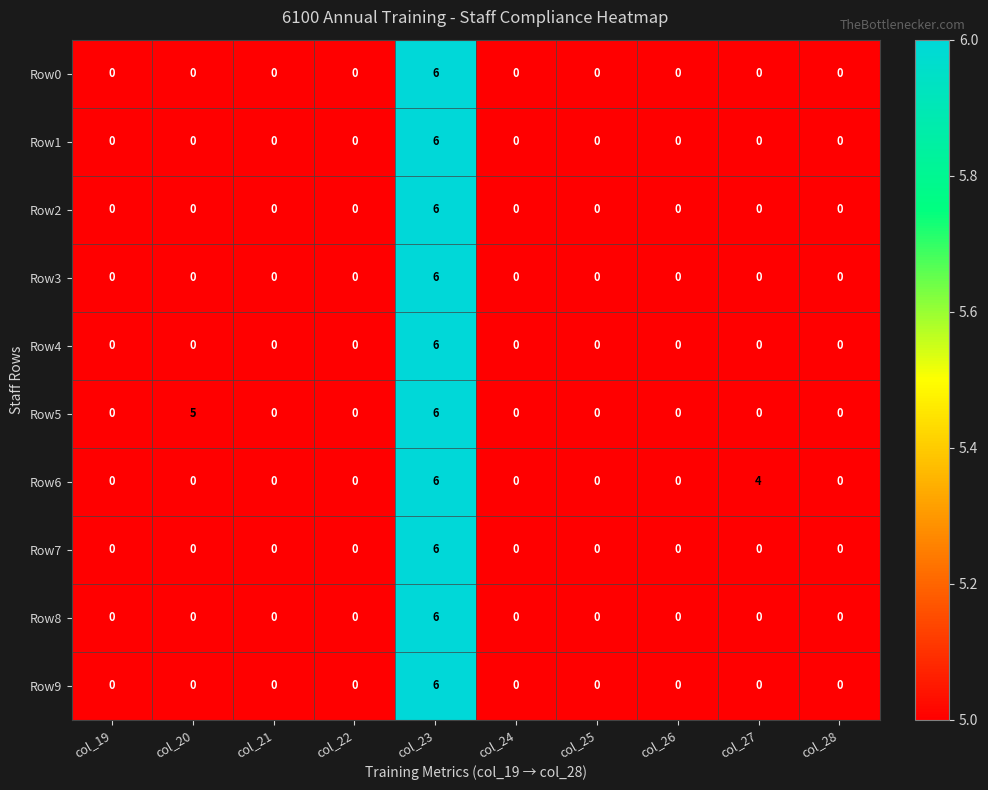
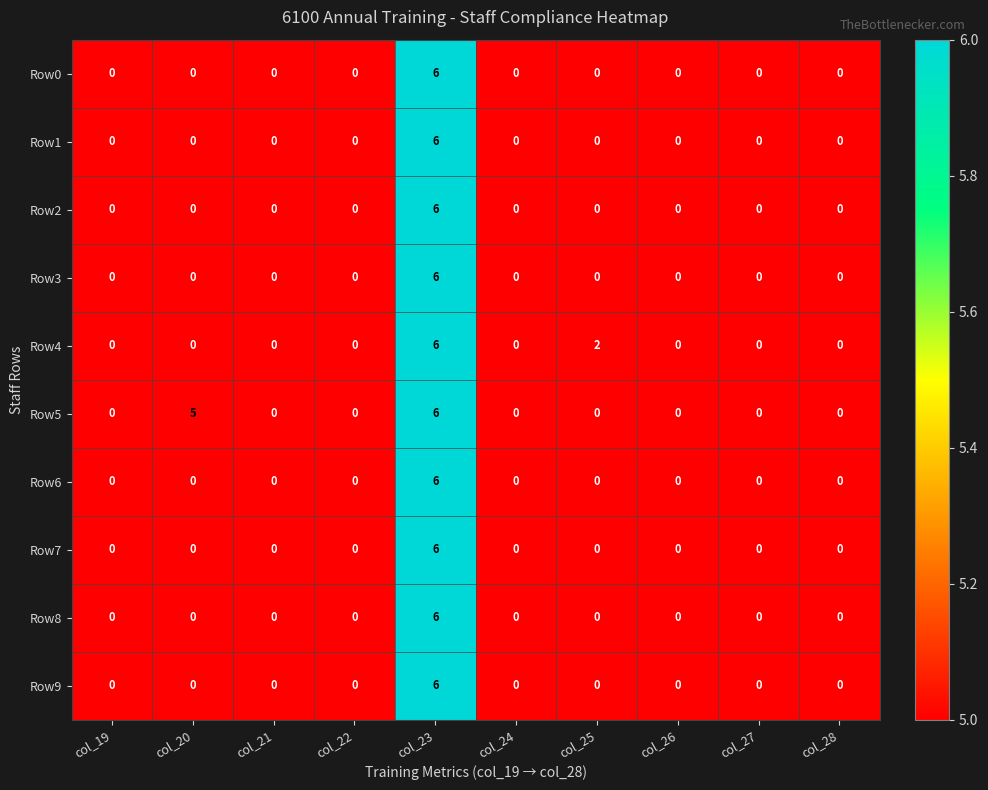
Row4, col_25: 0 -> 2
Row6, col_27: 4 -> 0
